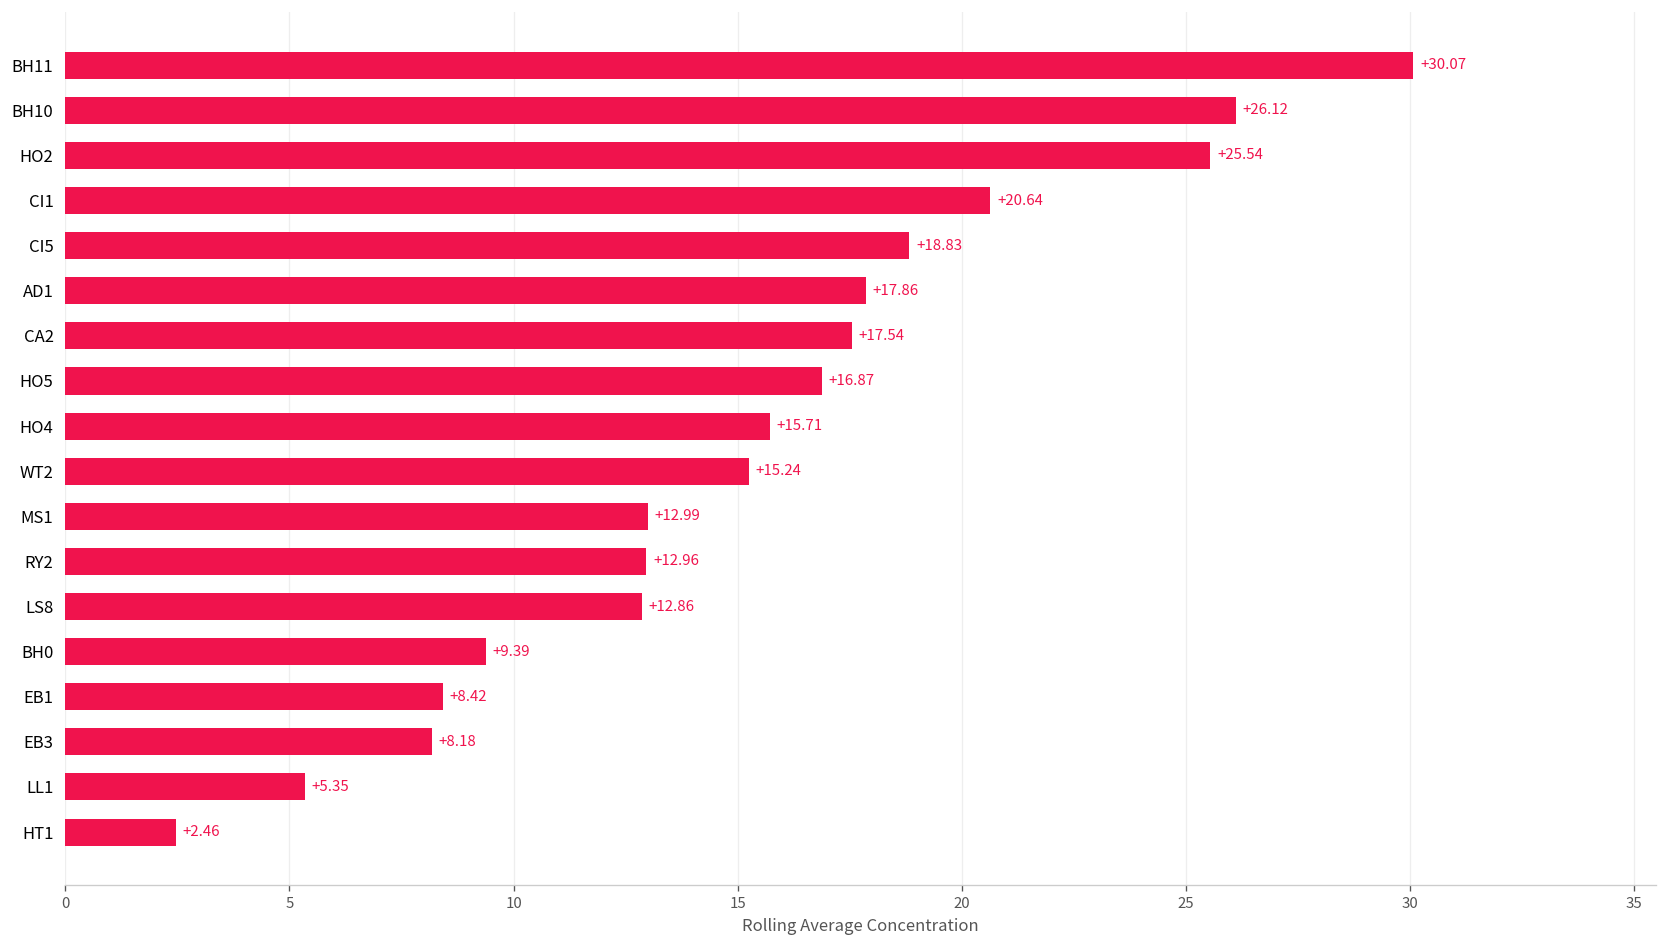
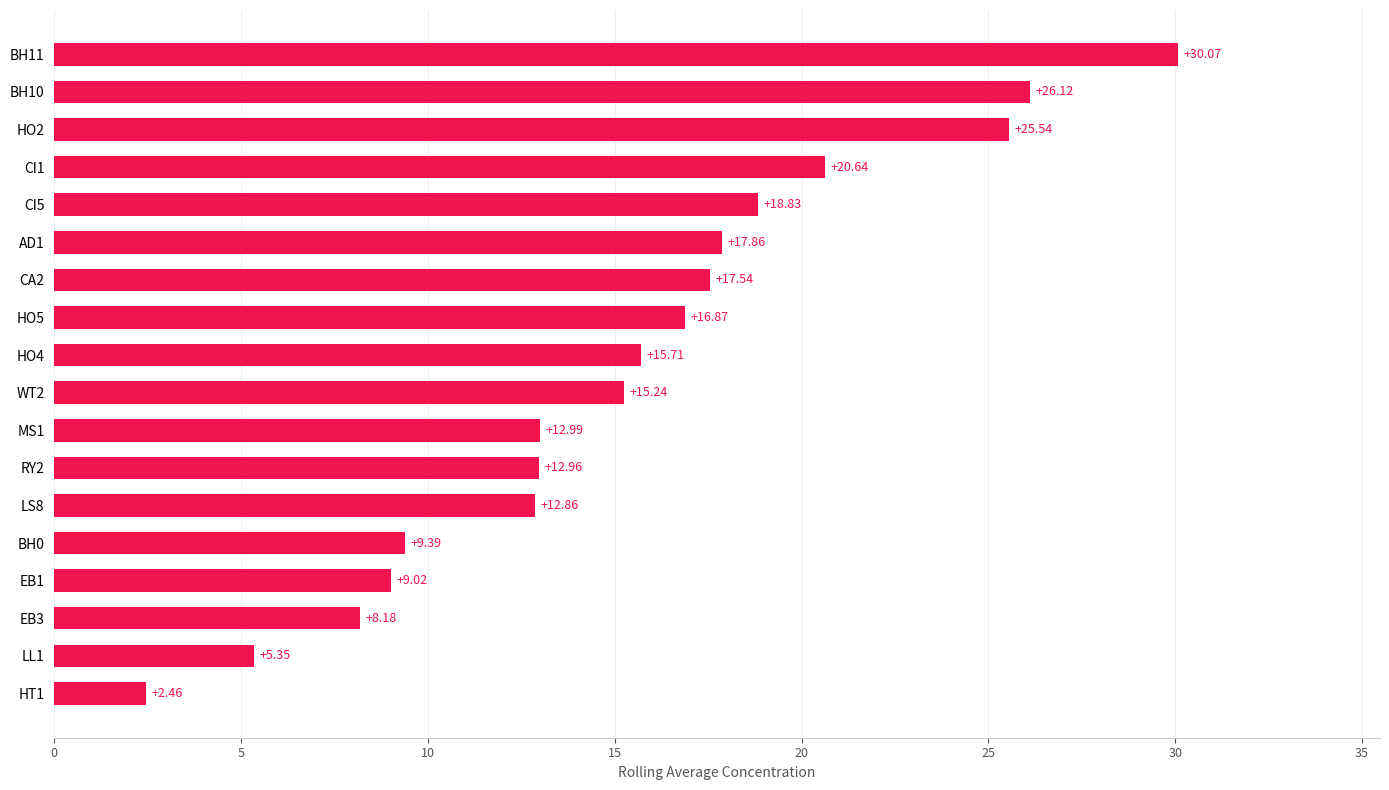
EB1: +8.42 -> +9.02
